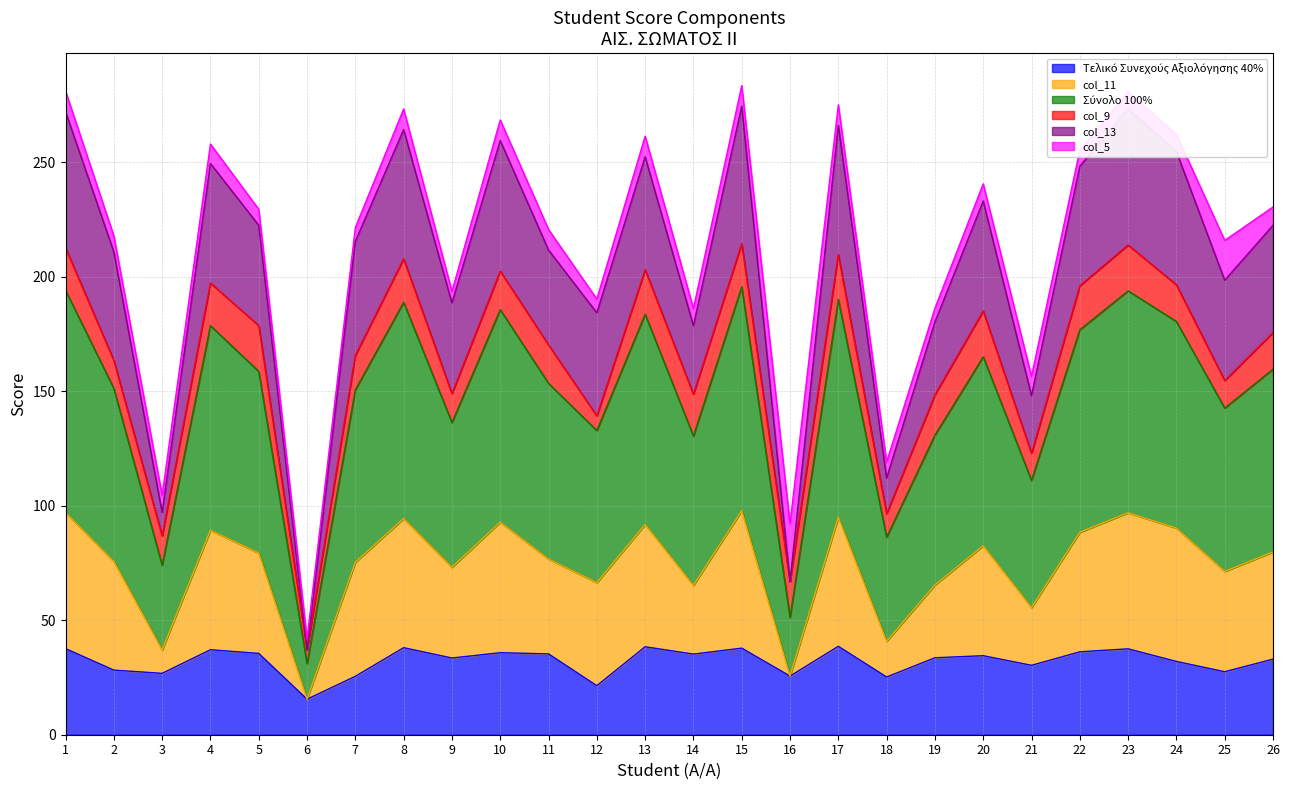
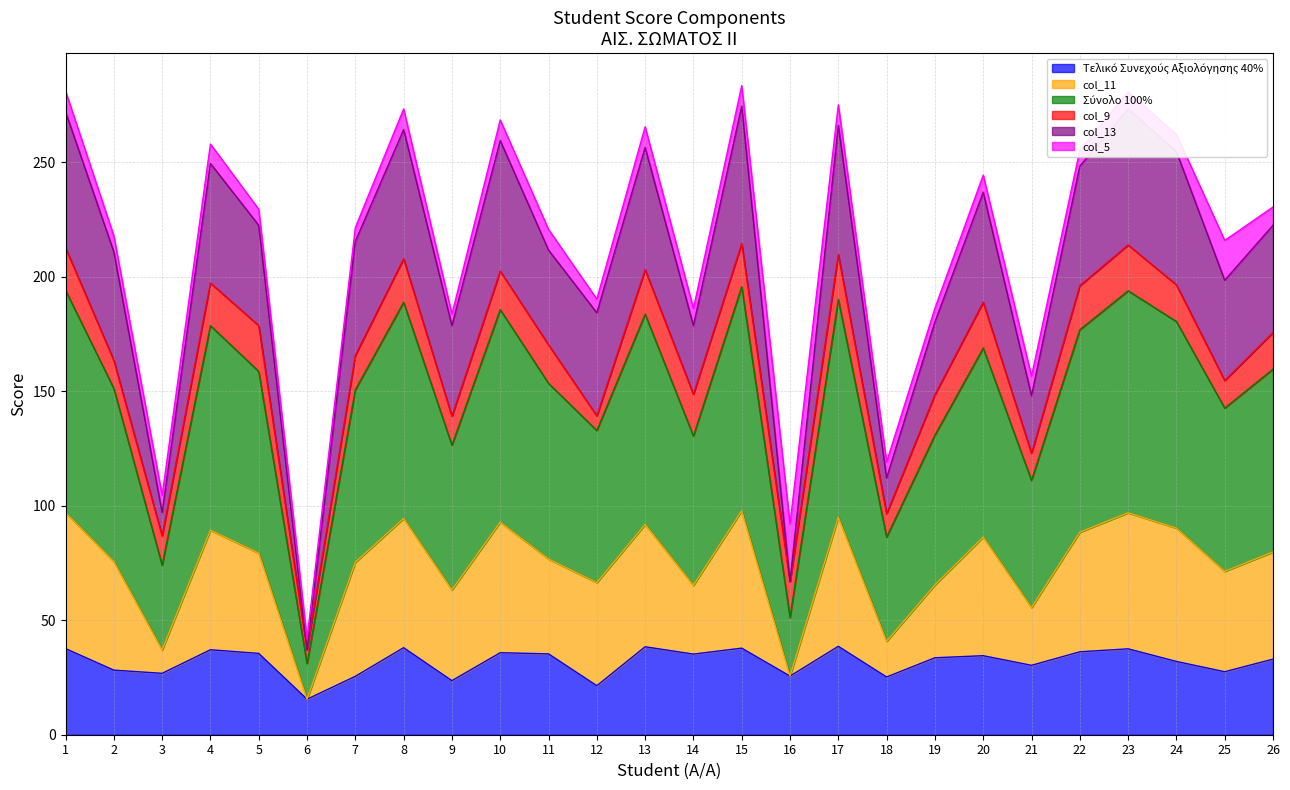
Τελικό Συνεχούς Αξιολόγησης 40%, 9: 34 -> 24
col_13, 13: 49 -> 53
col_11, 20: 48 -> 52
